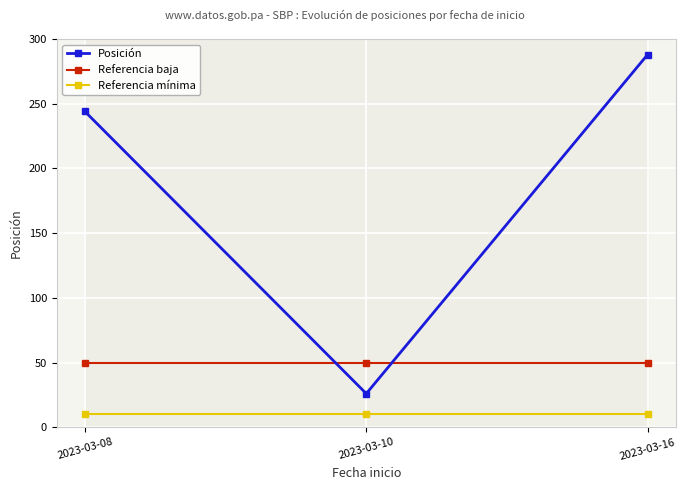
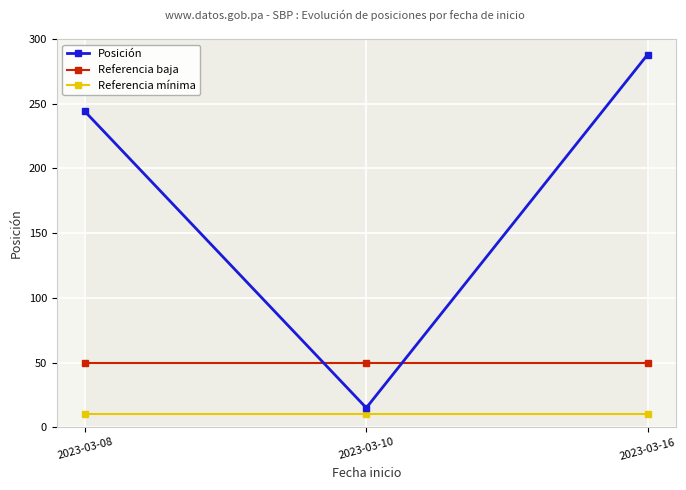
Posición, 2023-03-10: 26 -> 15
